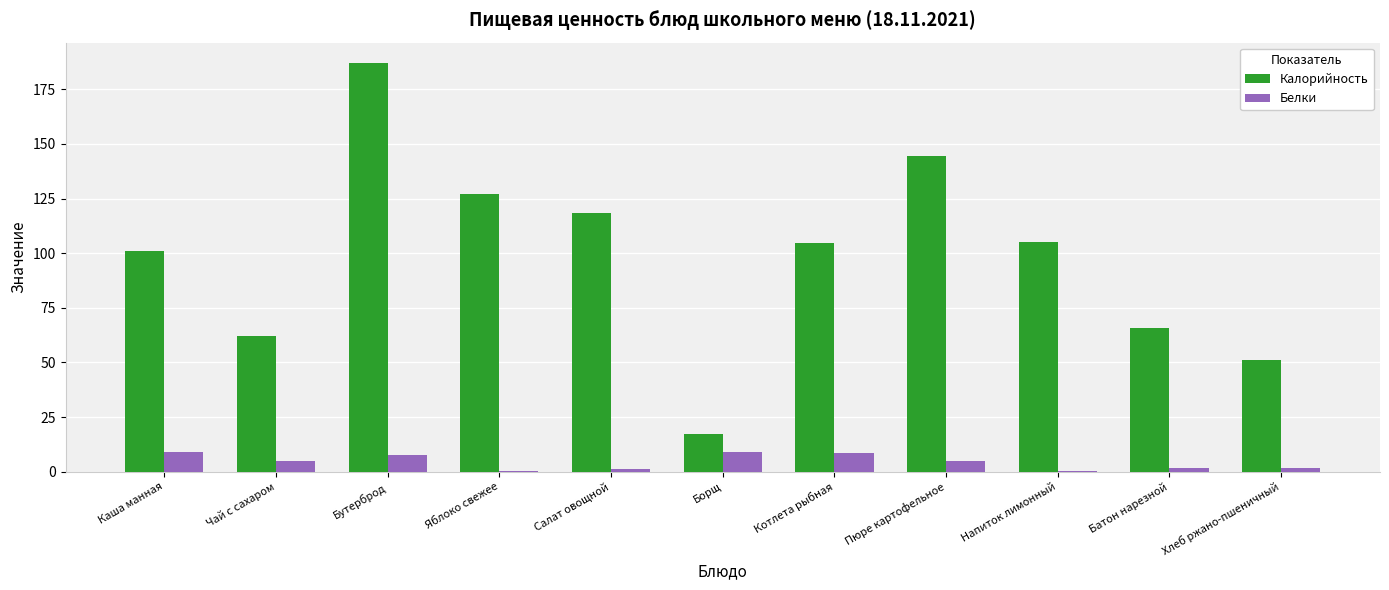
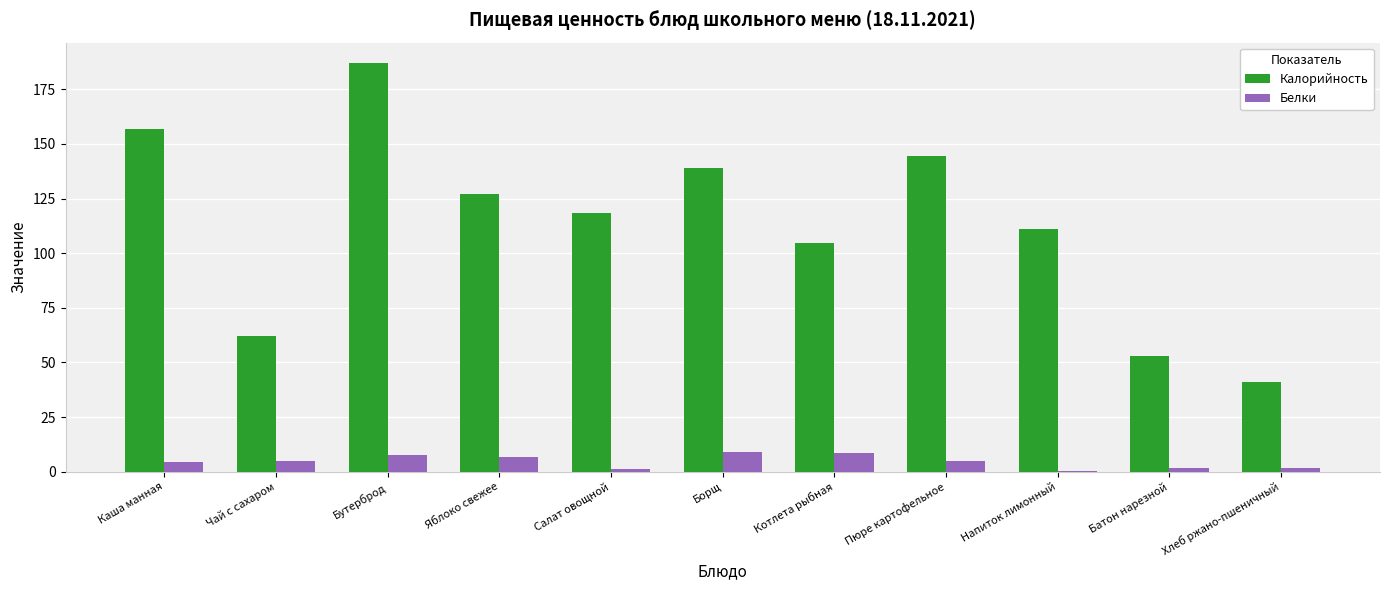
Калорийность, Каша манная: 101 -> 157
Белки, Каша манная: 9 -> 5
Белки, Яблоко свежее: 0 -> 7
Калорийность, Борщ: 17 -> 139
Калорийность, Напиток лимонный: 105 -> 111
Калорийность, Батон нарезной: 66 -> 53
Калорийность, Хлеб ржано-пшеничный: 51 -> 41
